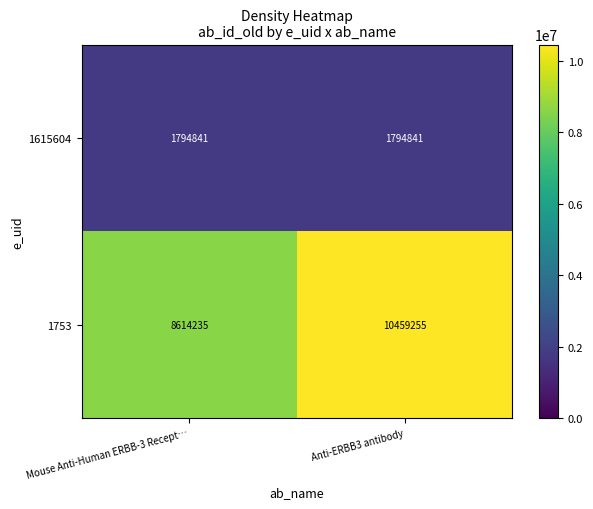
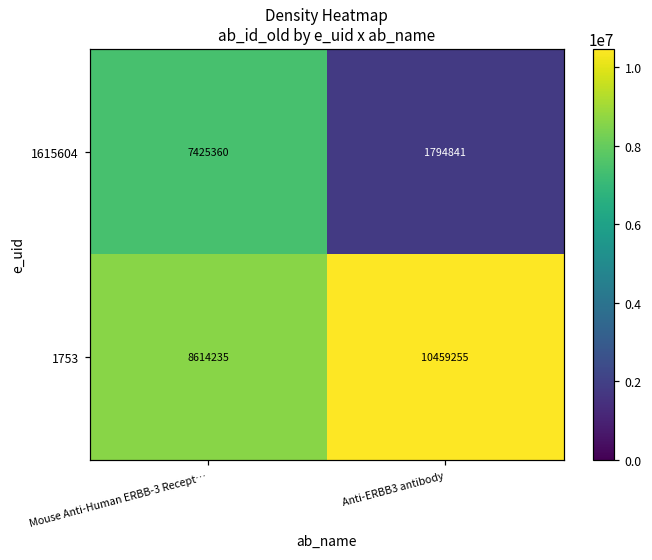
1615604, Mouse Anti-Human ERBB-3 Recept…: 1794841 -> 7425360
